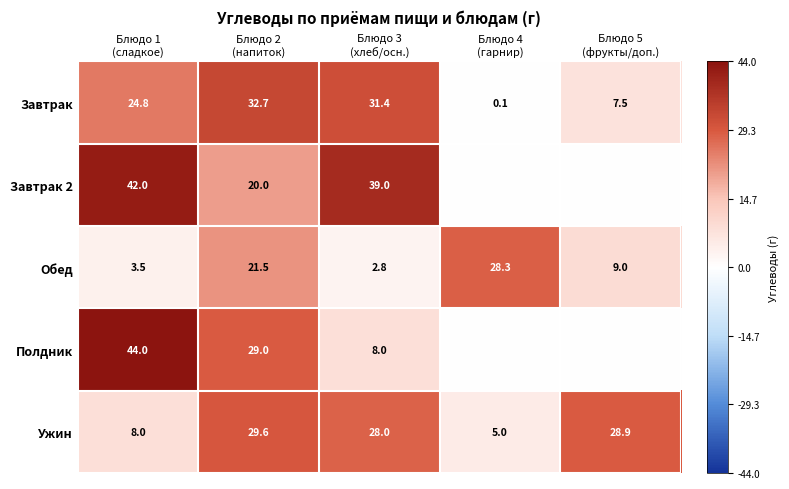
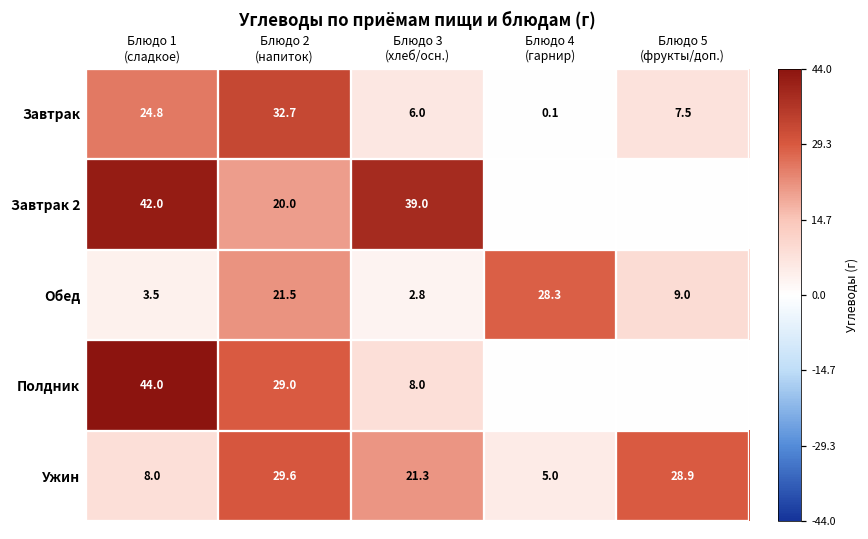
Завтрак, Блюдо 3 (хлеб/осн.): 31.4 -> 6.0
Ужин, Блюдо 3 (хлеб/осн.): 28.0 -> 21.3
